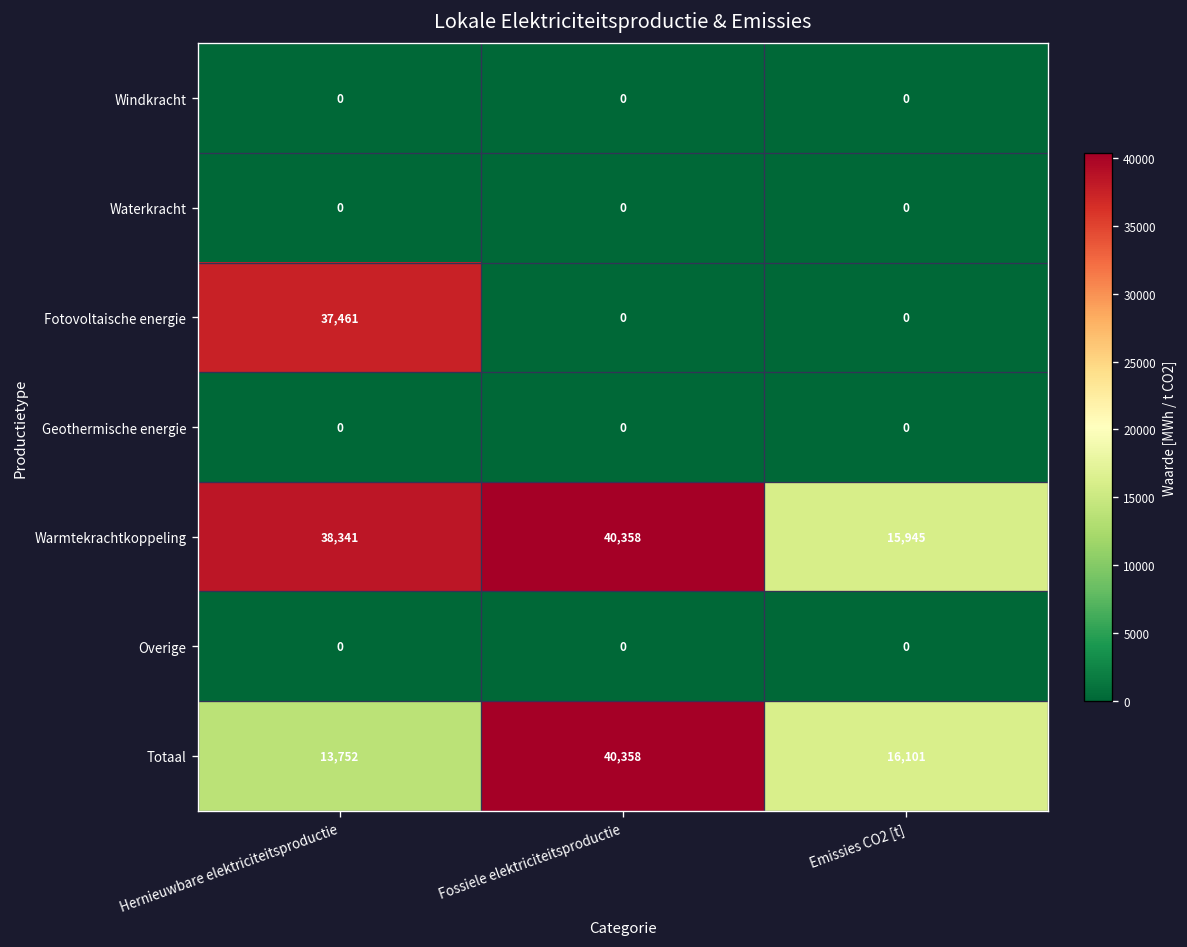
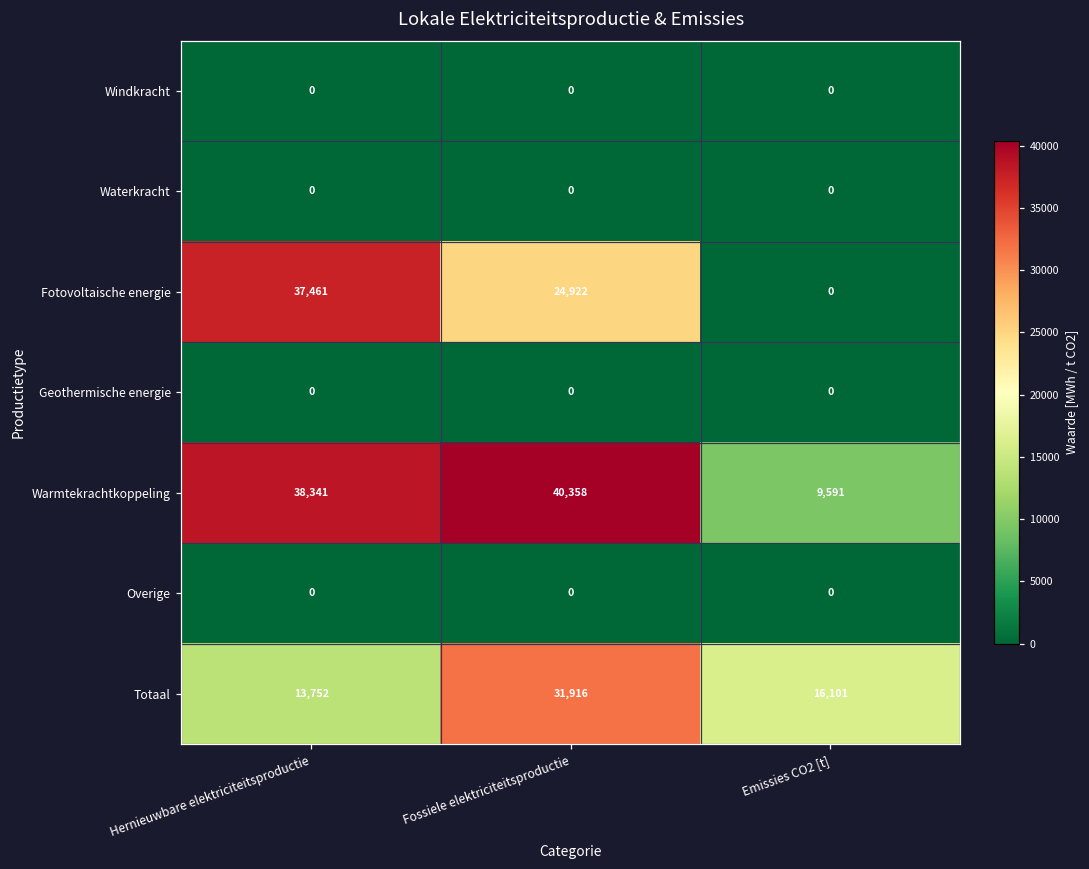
Fotovoltaische energie, Fossiele elektriciteitsproductie: 0 -> 24,922
Warmtekrachtkoppeling, Emissies CO2 [t]: 15,945 -> 9,591
Totaal, Fossiele elektriciteitsproductie: 40,358 -> 31,916
